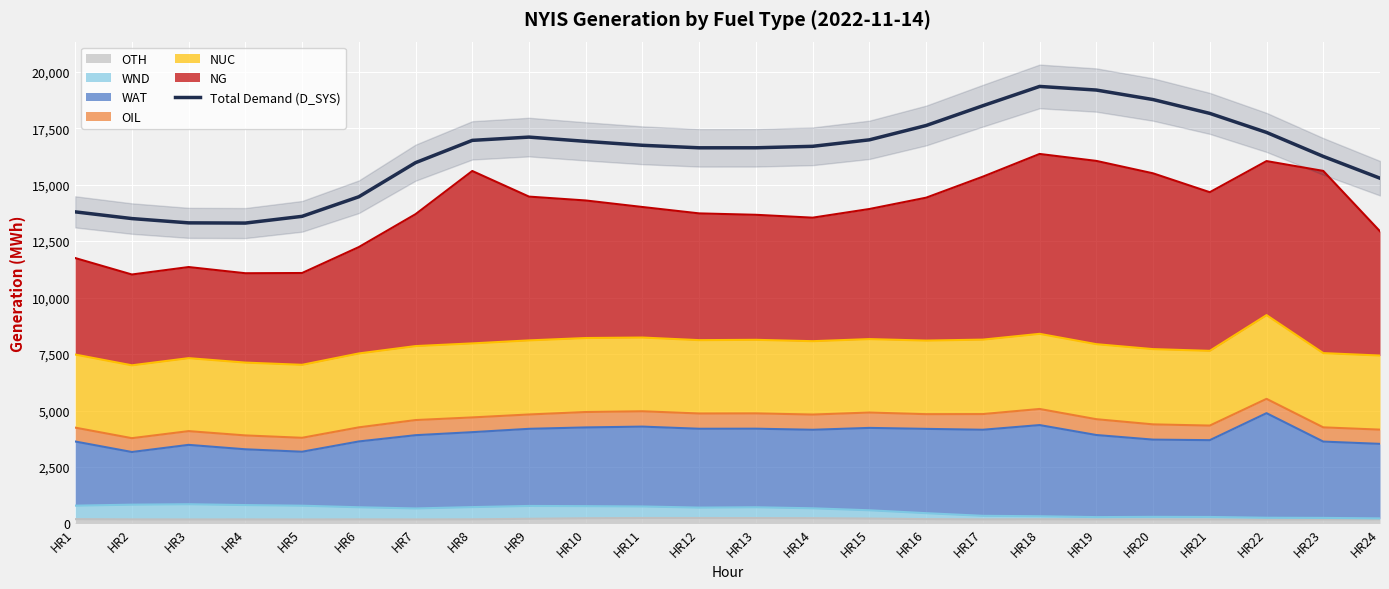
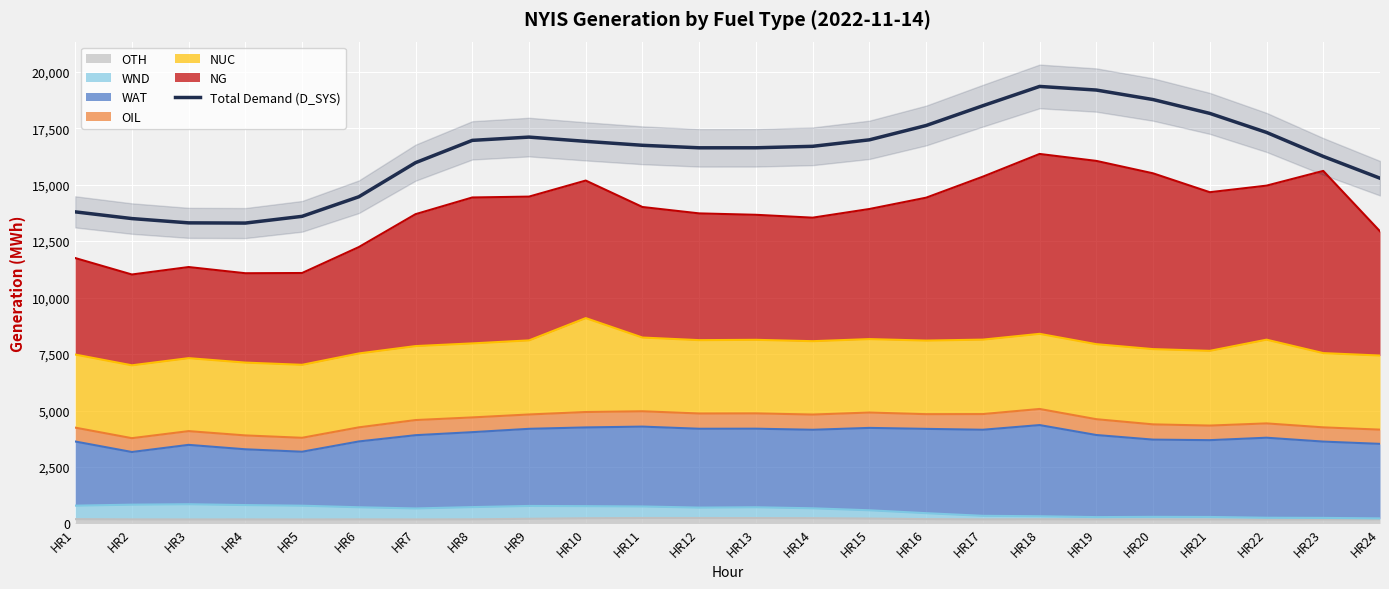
NG, HR8: 7,600 -> 6,500
NUC, HR10: 3,300 -> 4,200
WAT, HR22: 4,600 -> 3,500
